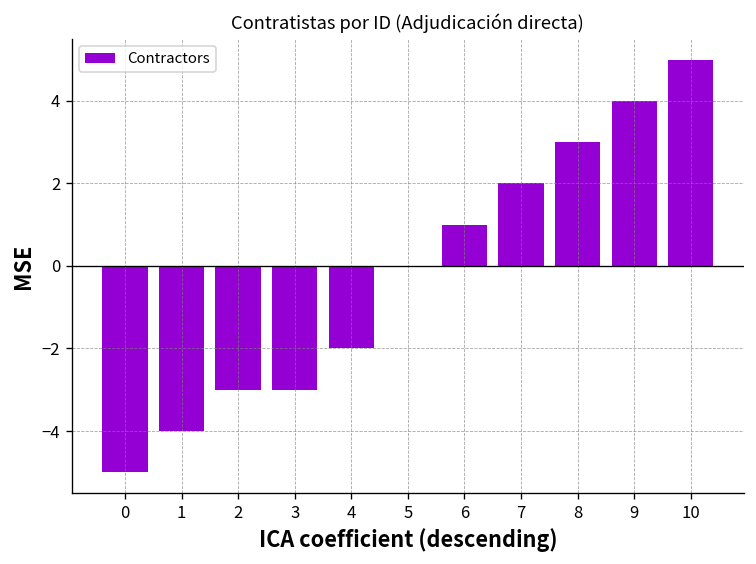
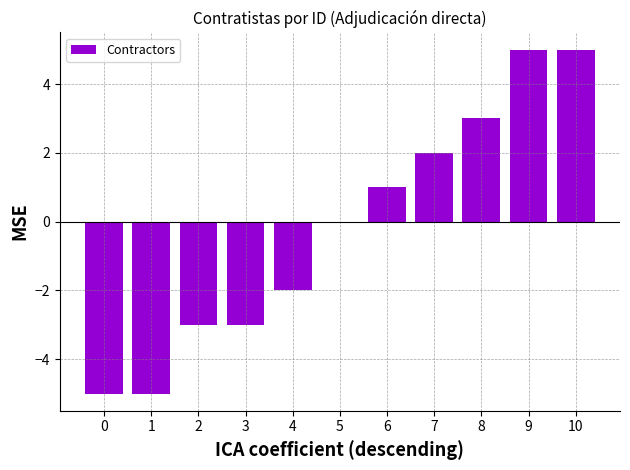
1: -4.0 -> -5.0
9: 4.0 -> 5.0
